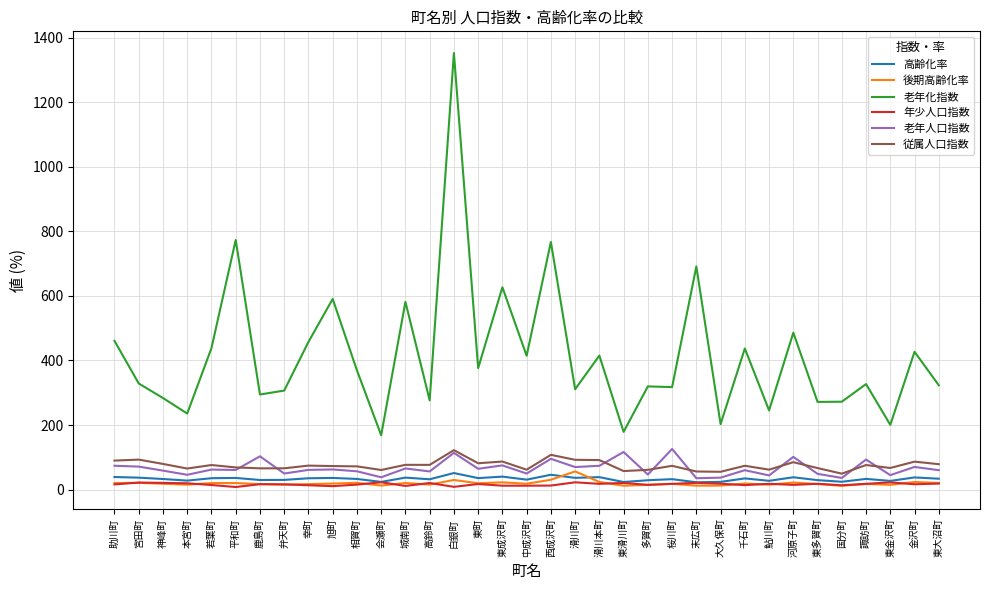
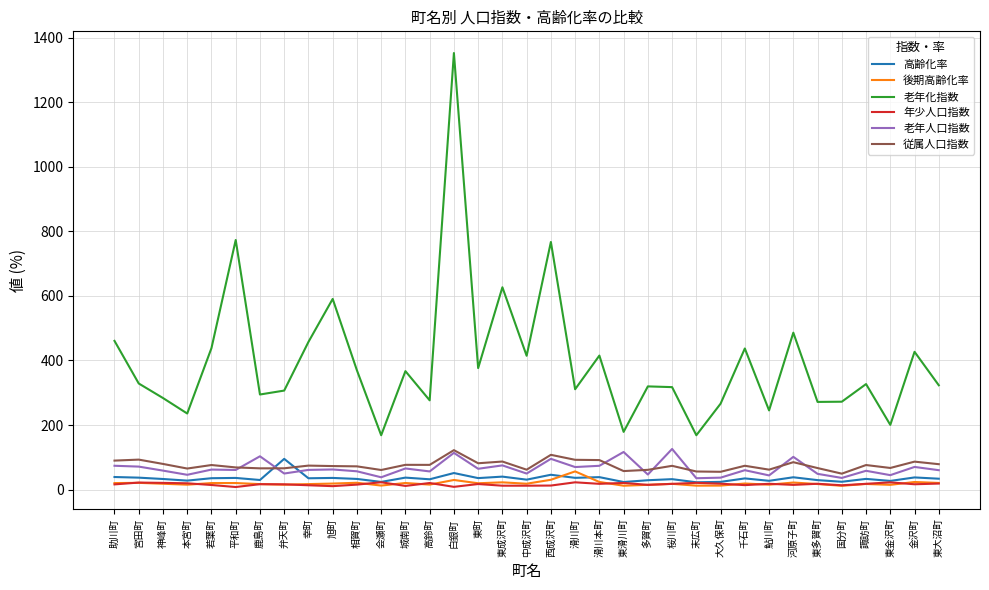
高齢化率, 弁天町: 30 -> 100
老年化指数, 城南町: 580 -> 370
老年化指数, 末広町: 690 -> 170
老年化指数, 大久保町: 200 -> 270
老年人口指数, 諏訪町: 90 -> 60
